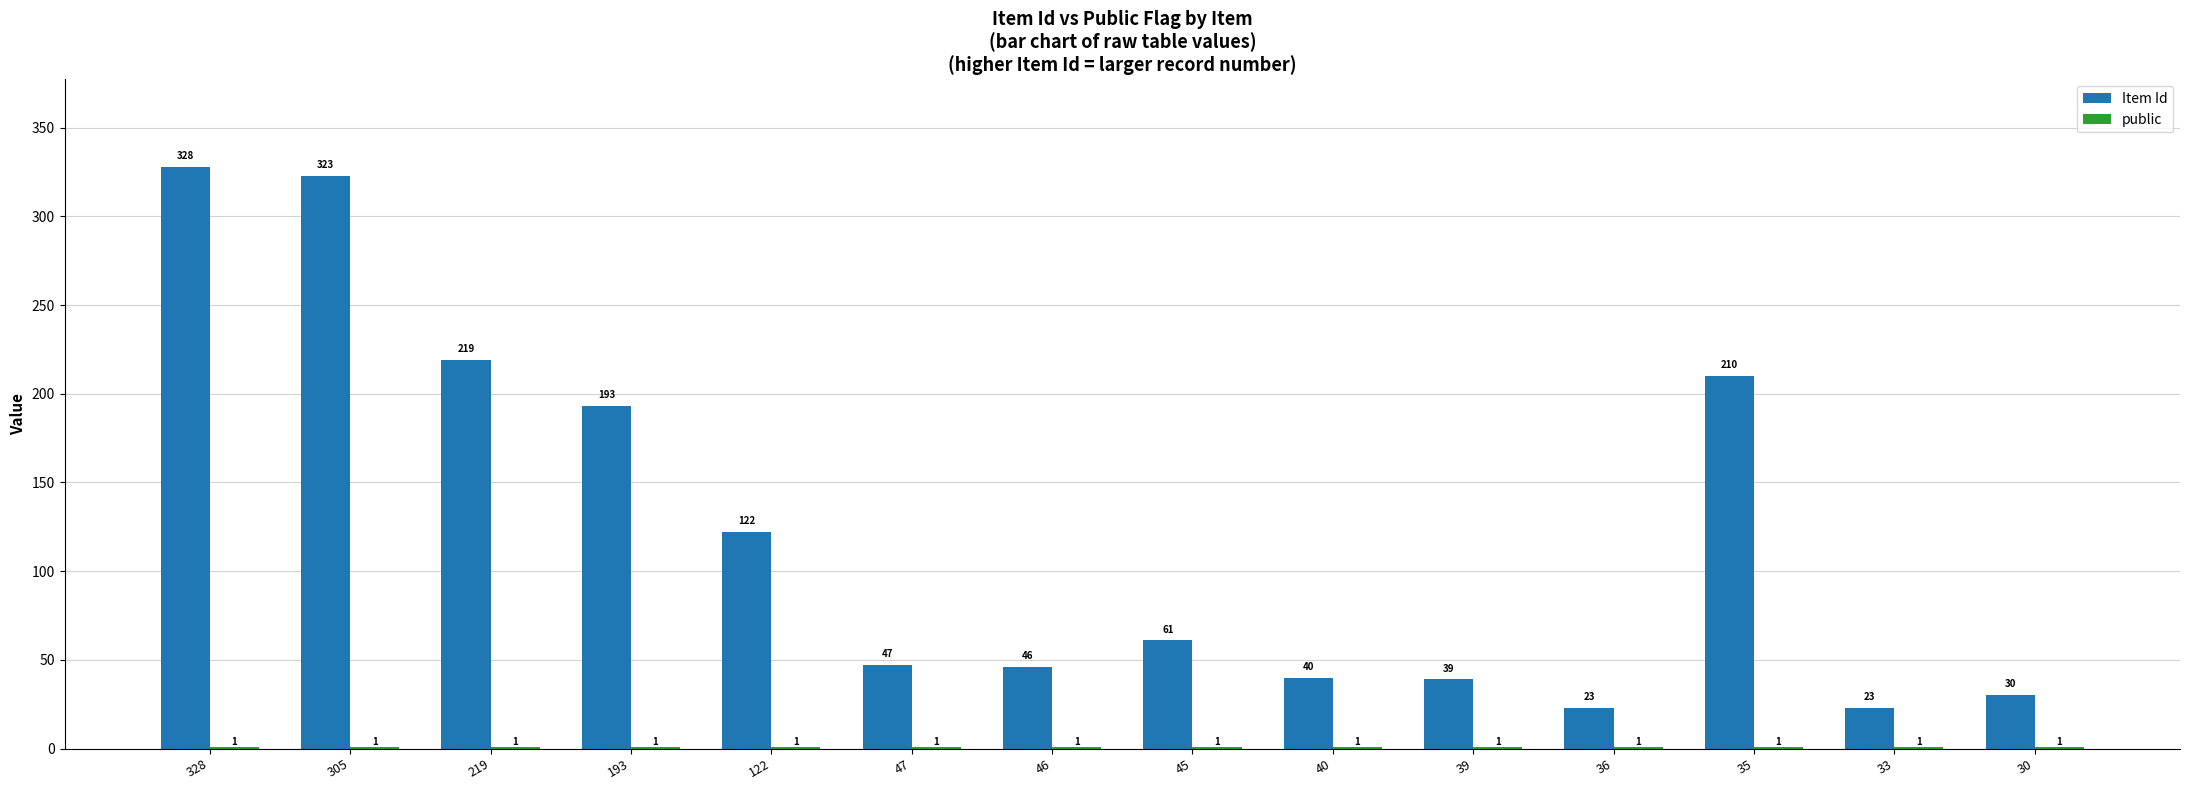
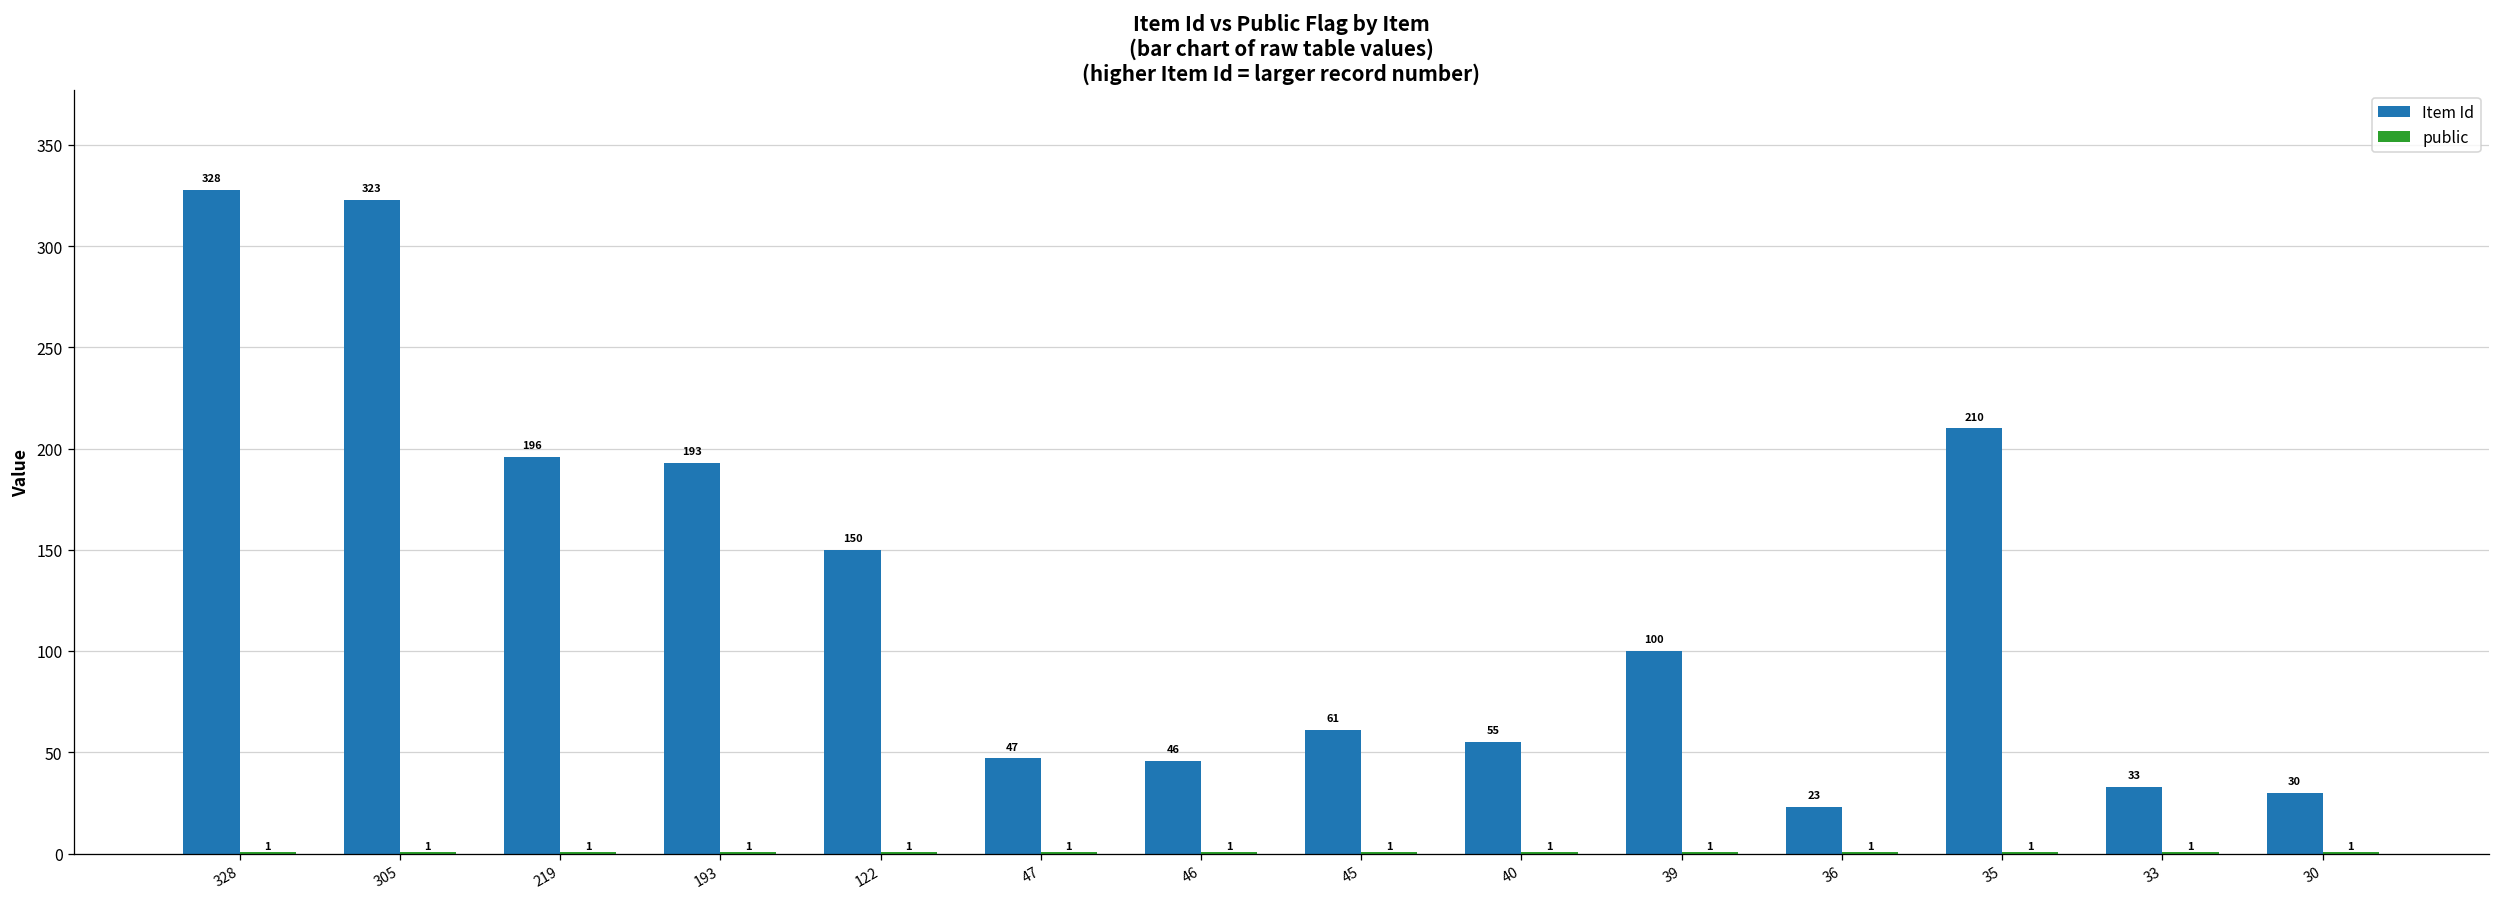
Item Id, 219: 219 -> 196
Item Id, 122: 122 -> 150
Item Id, 40: 40 -> 55
Item Id, 39: 39 -> 100
Item Id, 33: 23 -> 33
